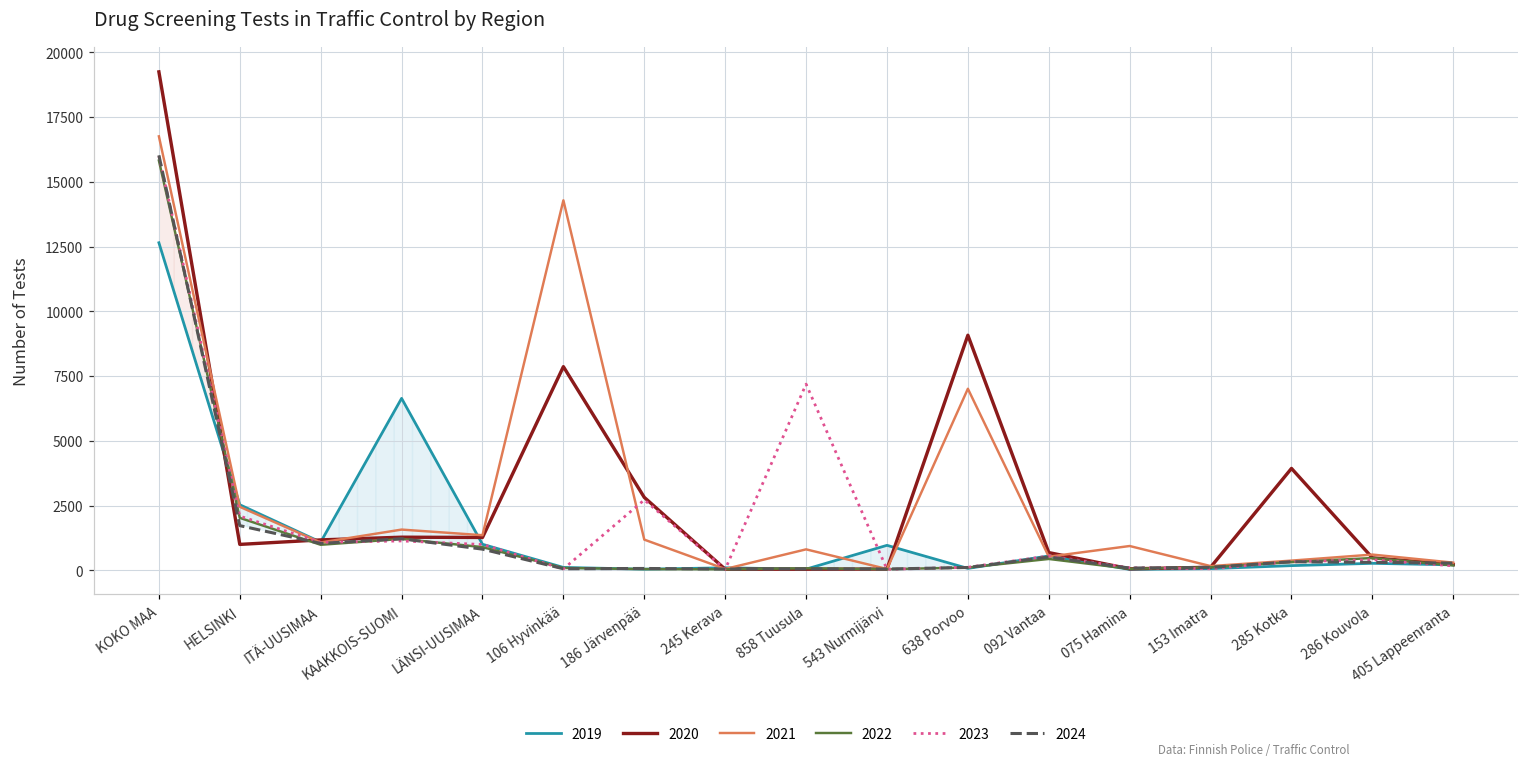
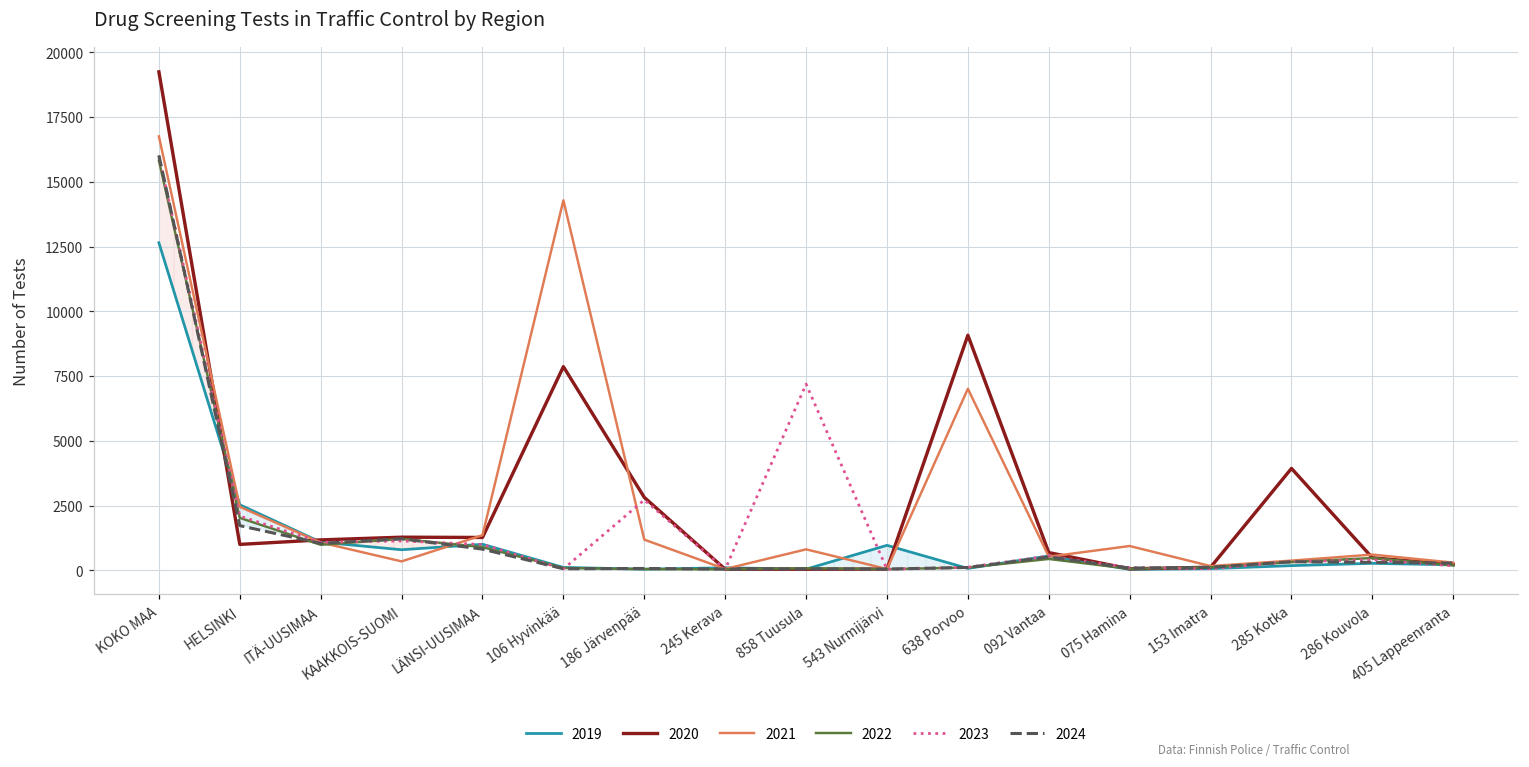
2019, KAAKKOIS-SUOMI: 6600 -> 800
2021, KAAKKOIS-SUOMI: 1600 -> 300
